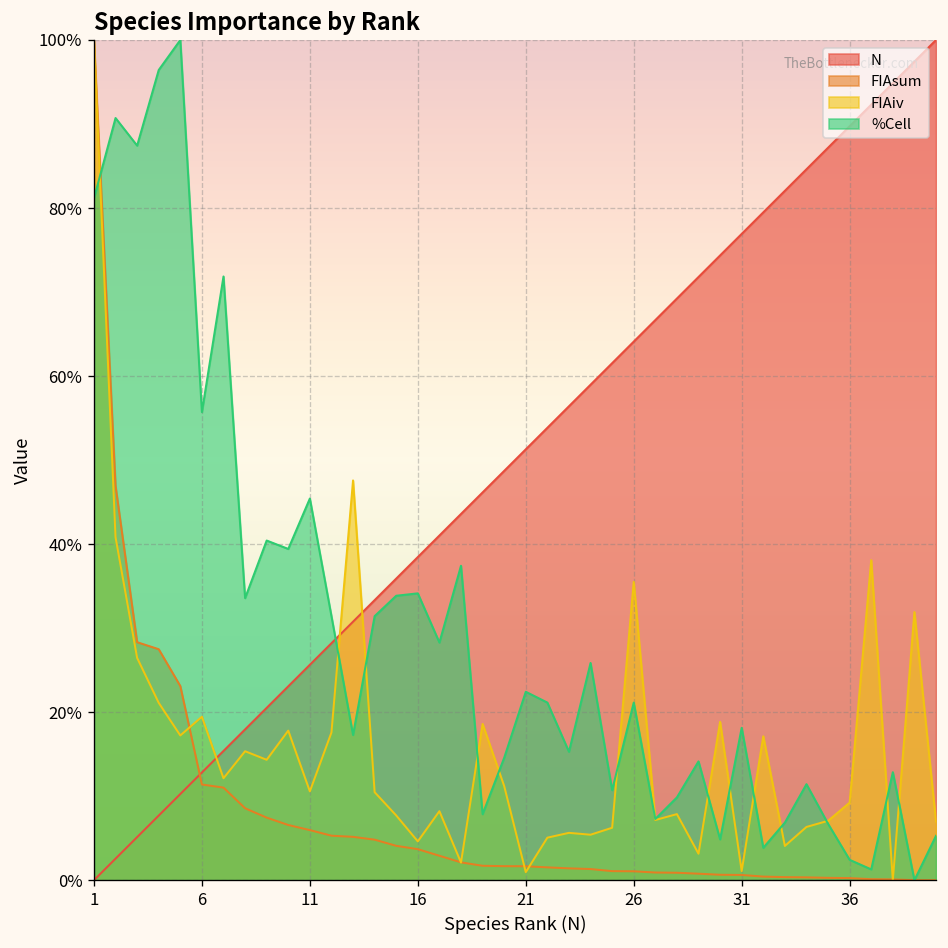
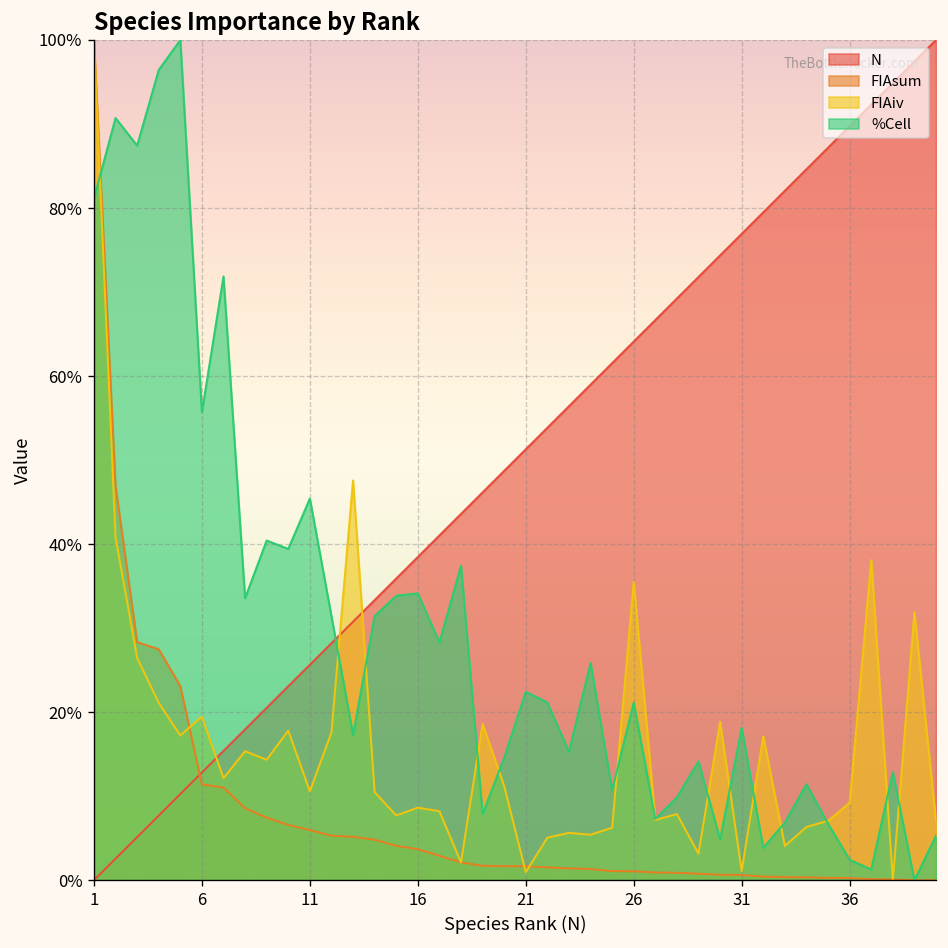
FIAiv, 16: 5% -> 9%
